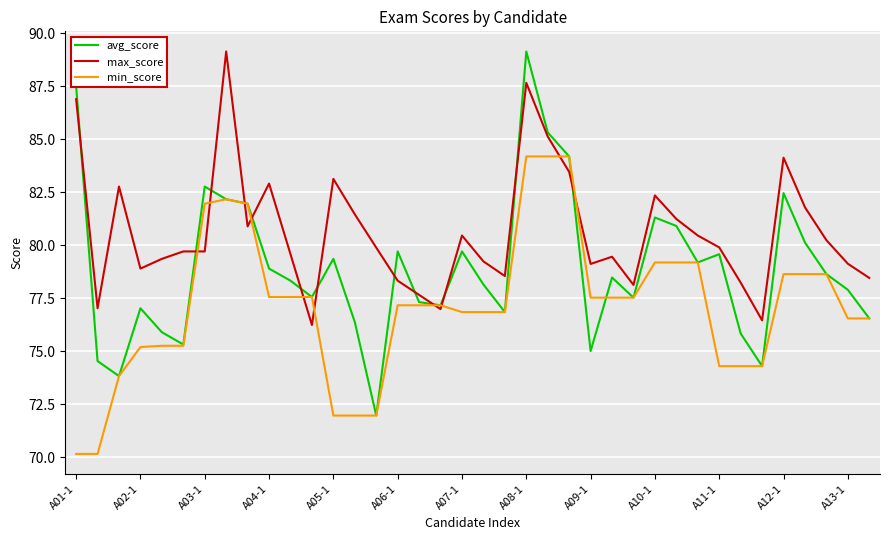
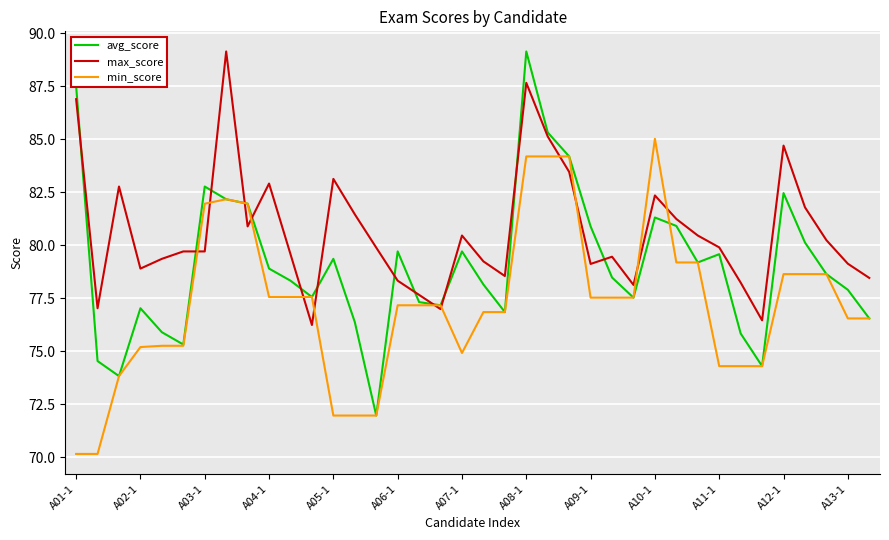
min_score, A07-1: 76.8 -> 74.9
avg_score, A09-1: 75.0 -> 80.9
min_score, A10-1: 79.2 -> 85.0
max_score, A12-1: 84.1 -> 84.7
